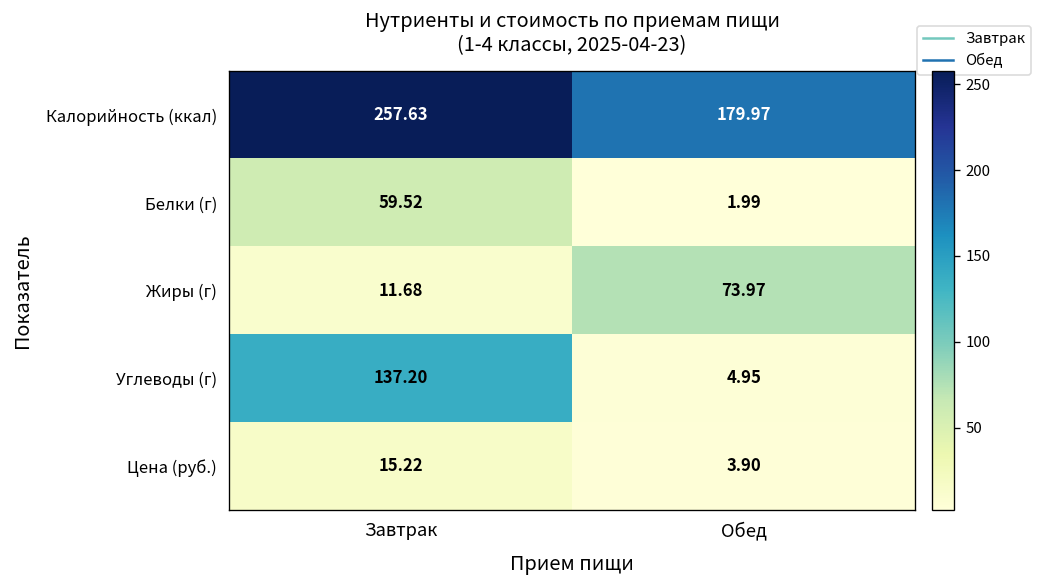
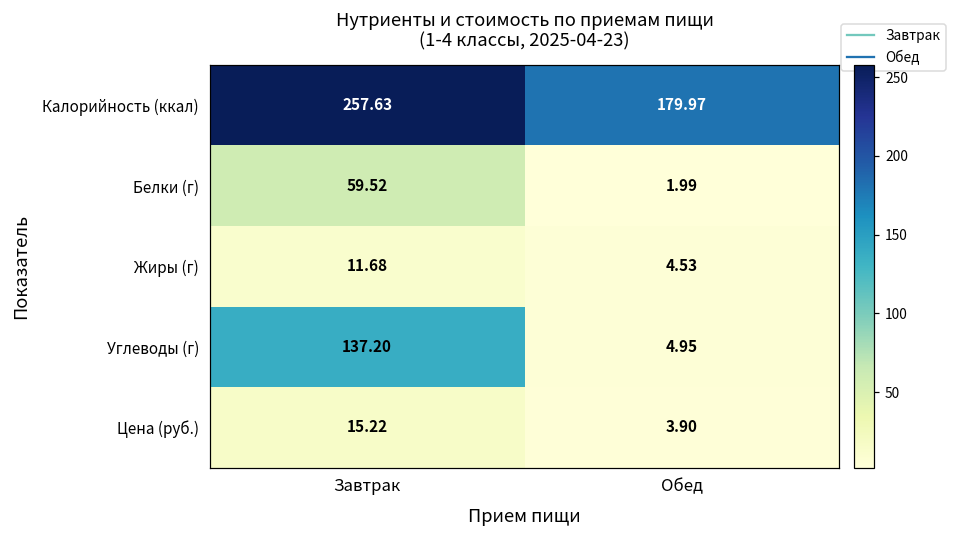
Жиры (г), Обед: 73.97 -> 4.53
